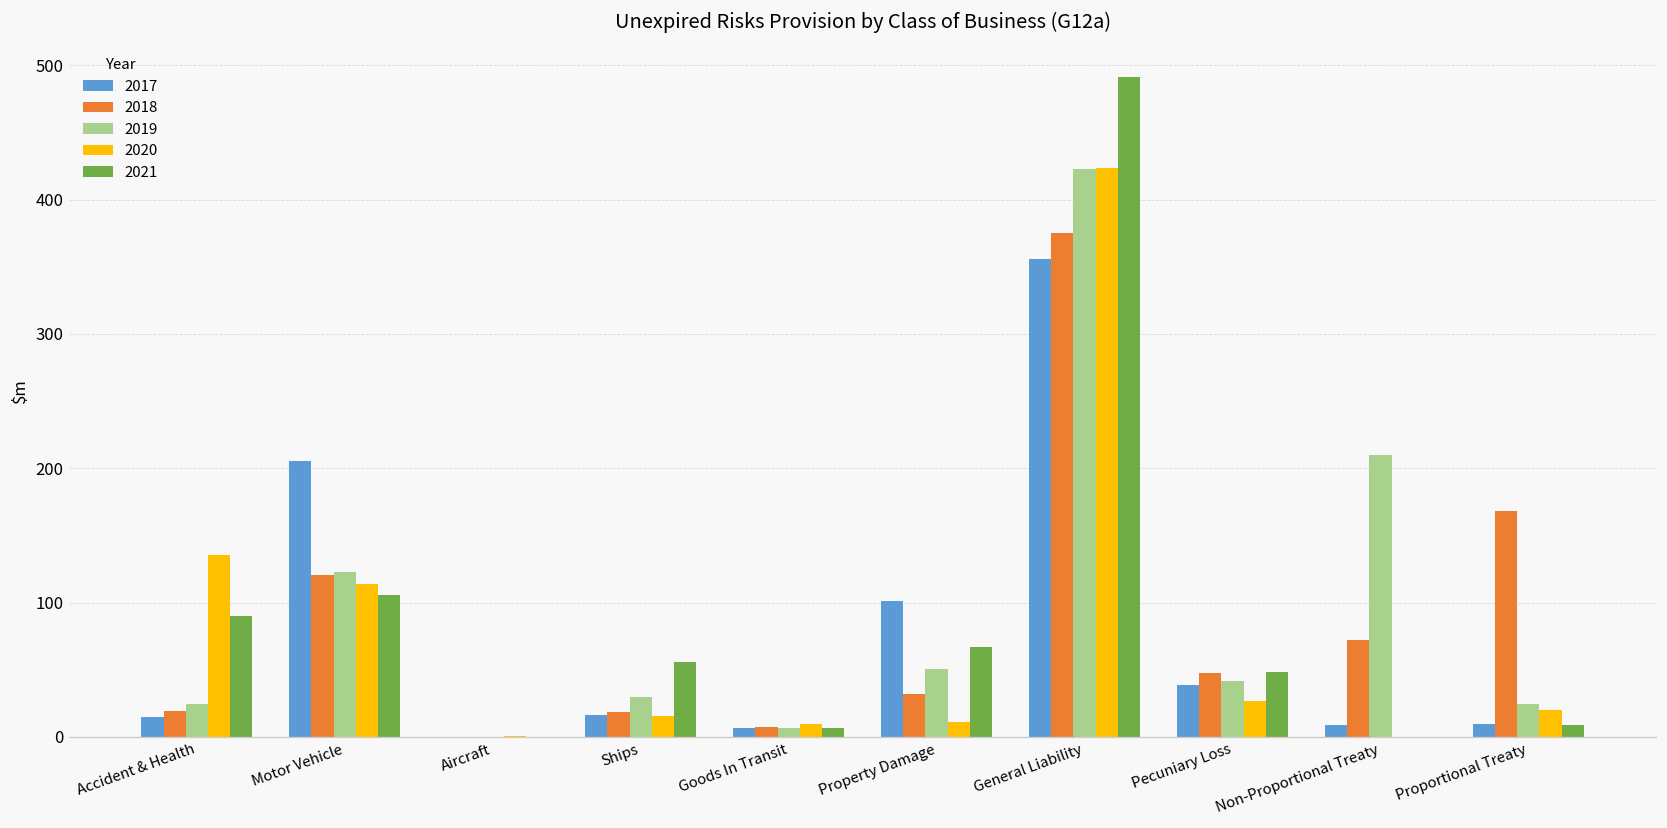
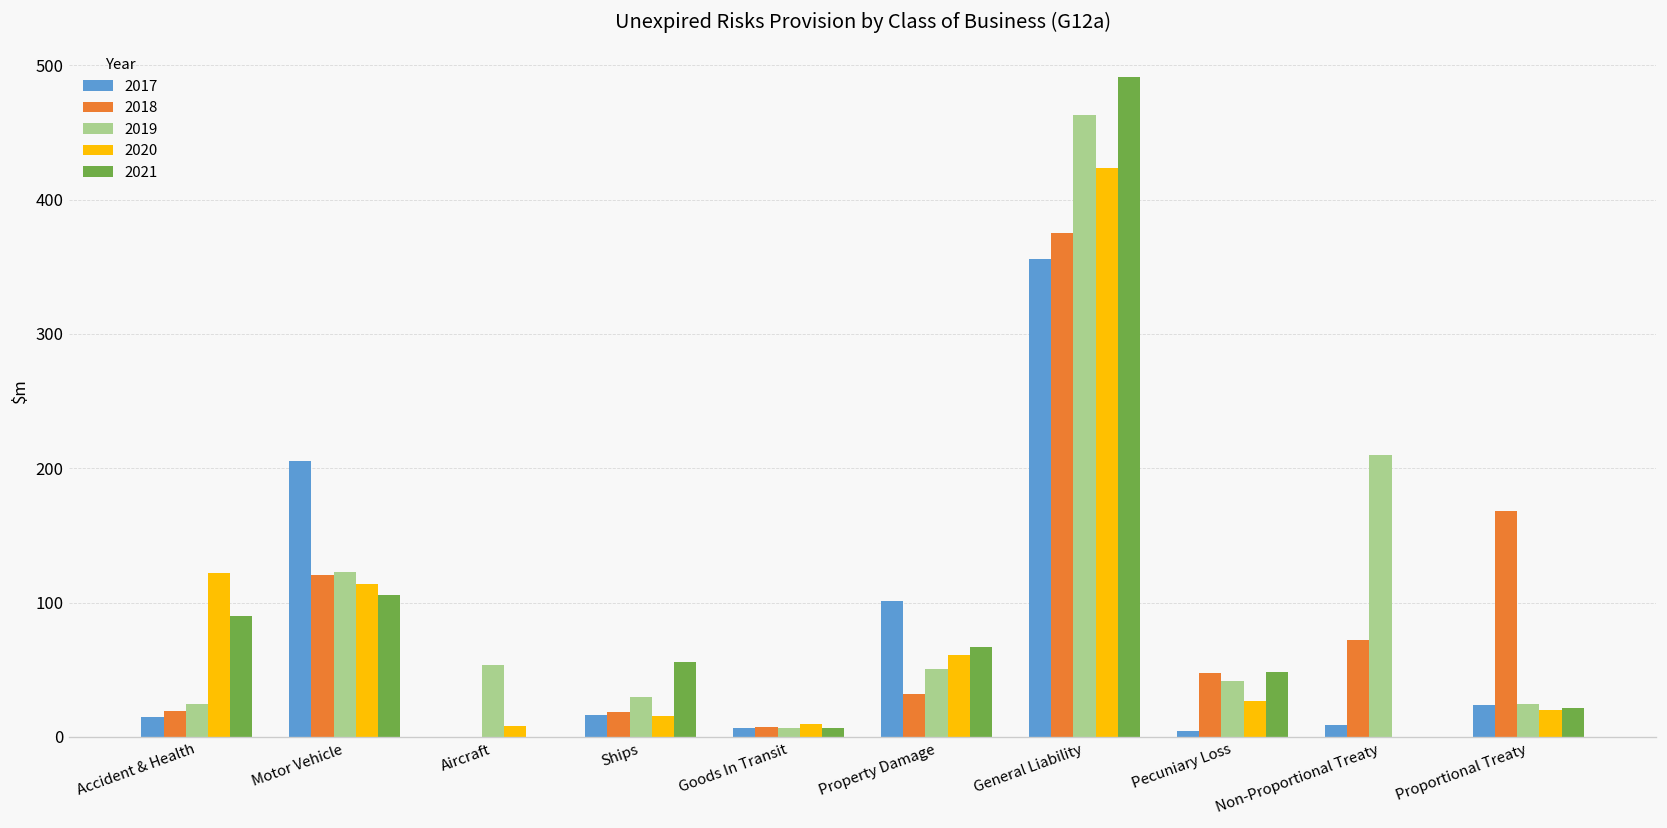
2020, Accident & Health: 135 -> 122
2019, Aircraft: 0 -> 54
2020, Aircraft: 1 -> 8
2020, Property Damage: 11 -> 61
2019, General Liability: 423 -> 463
2017, Pecuniary Loss: 39 -> 5
2017, Proportional Treaty: 10 -> 23
2021, Proportional Treaty: 9 -> 22
